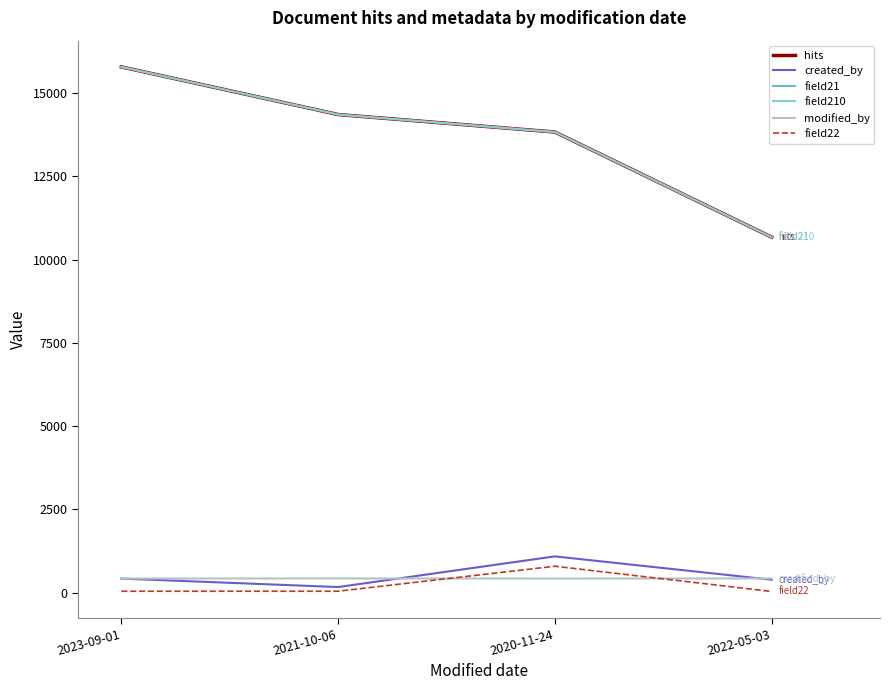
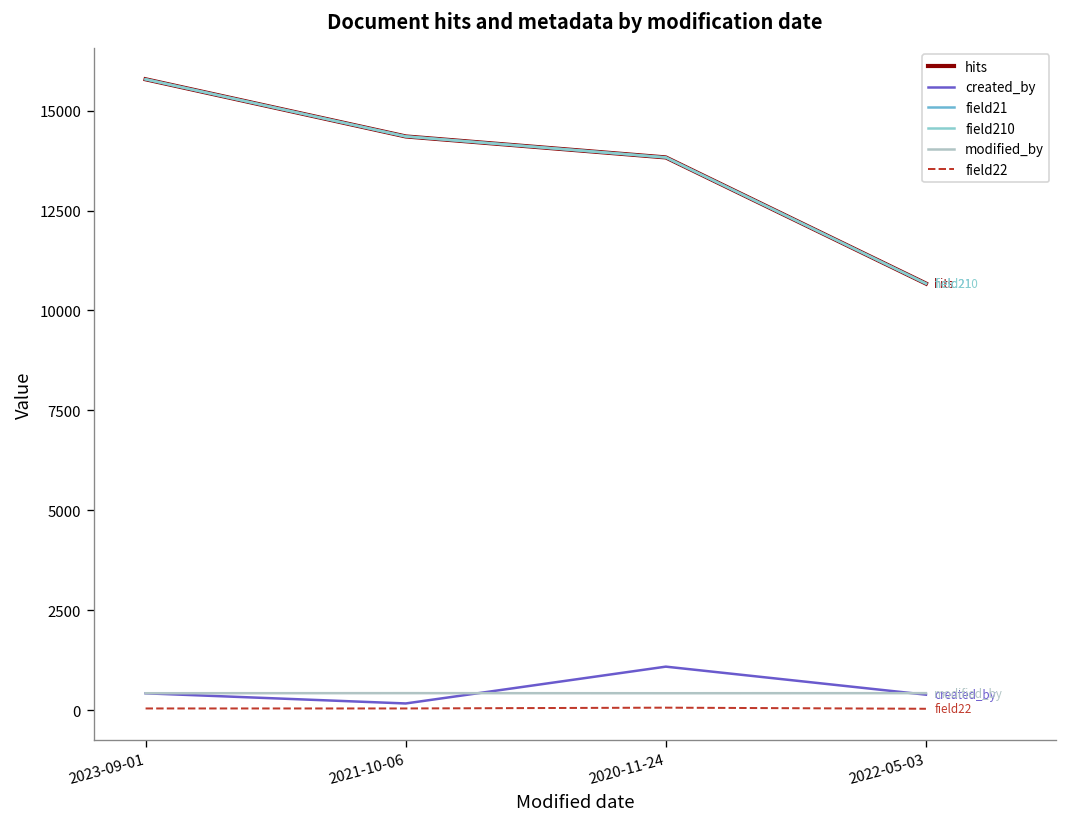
field22, 2020-11-24: 800 -> 100
